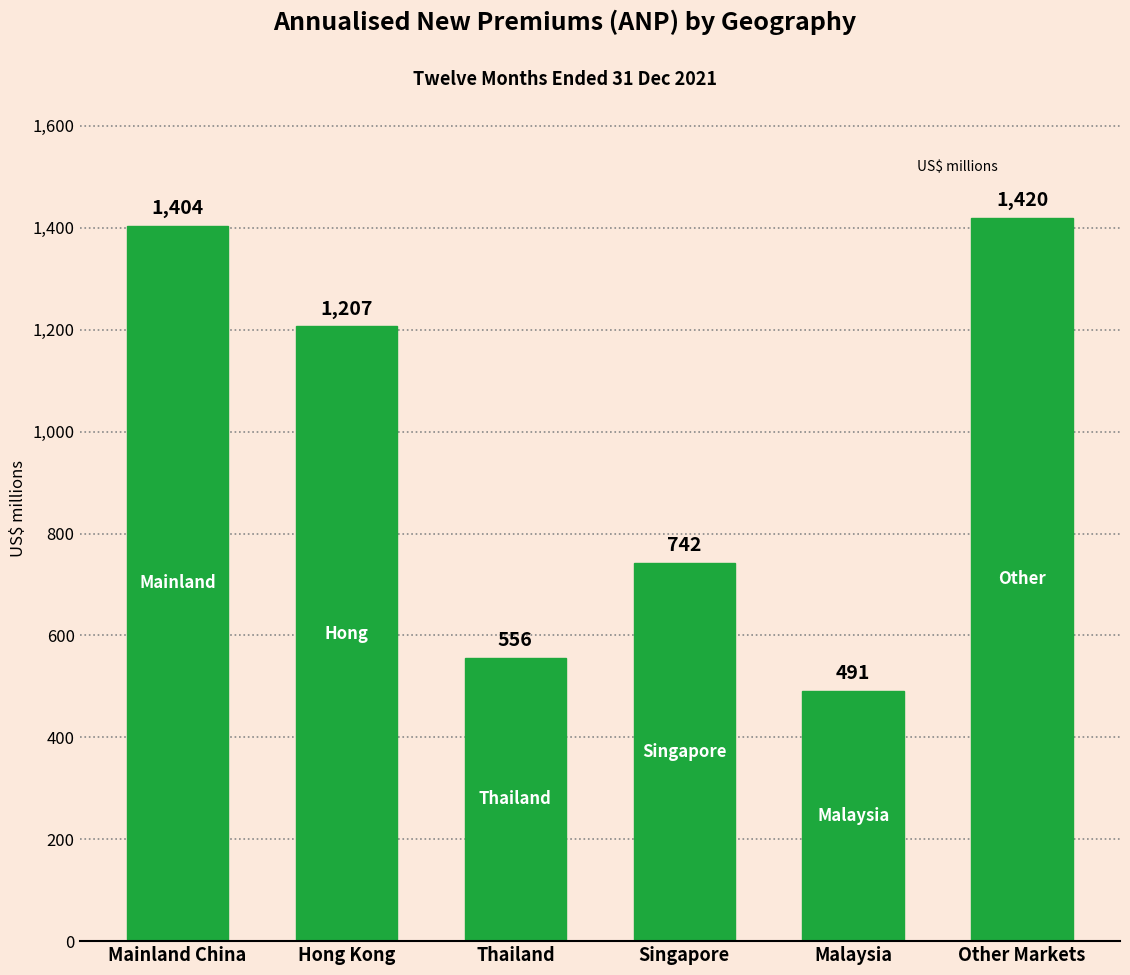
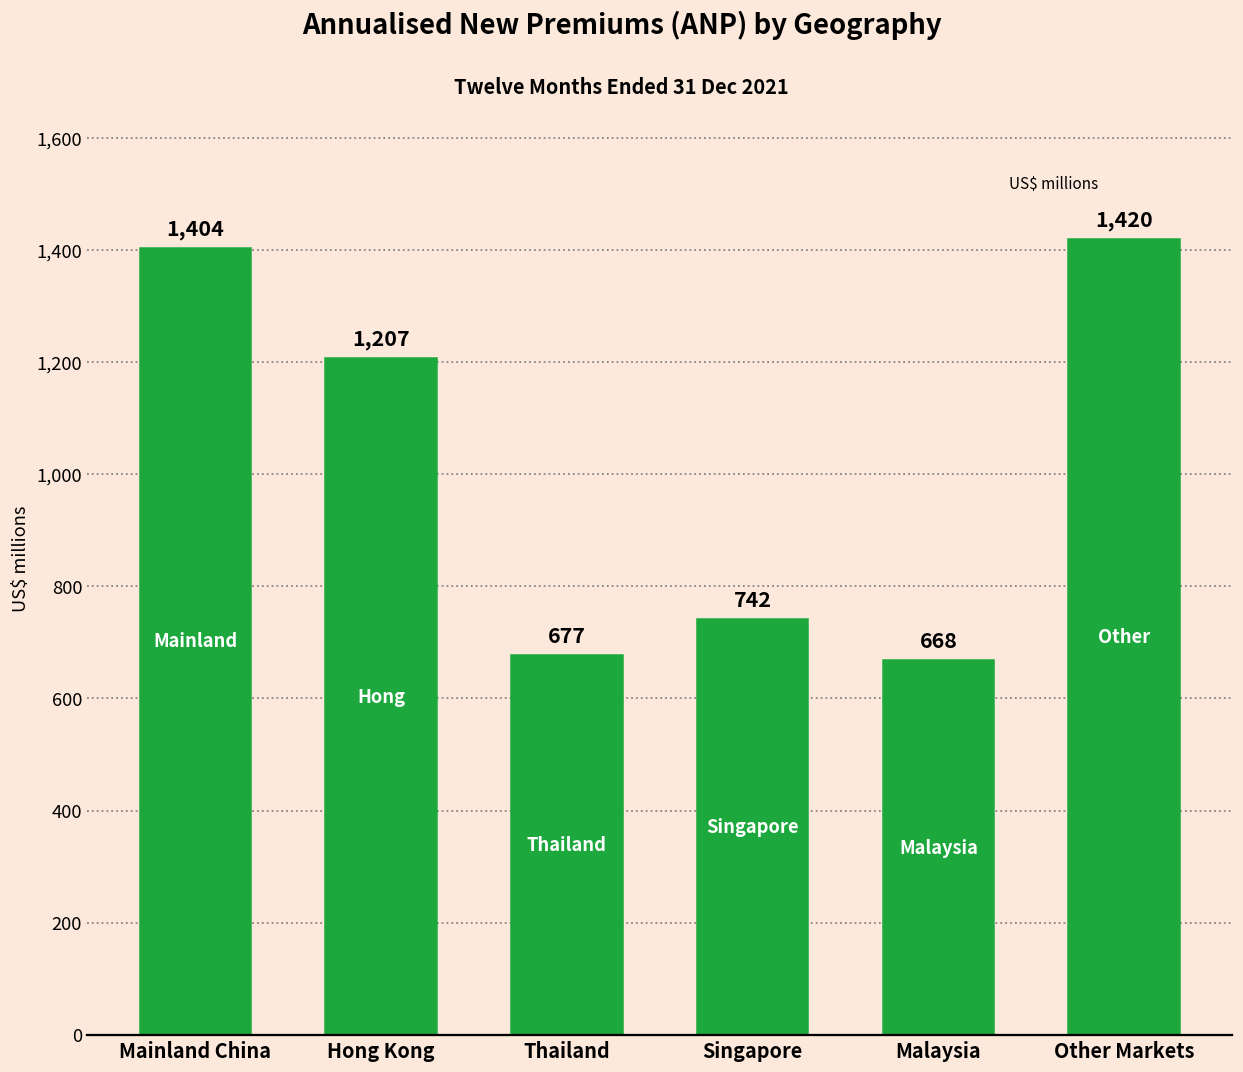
Thailand: 556 -> 677
Malaysia: 491 -> 668
